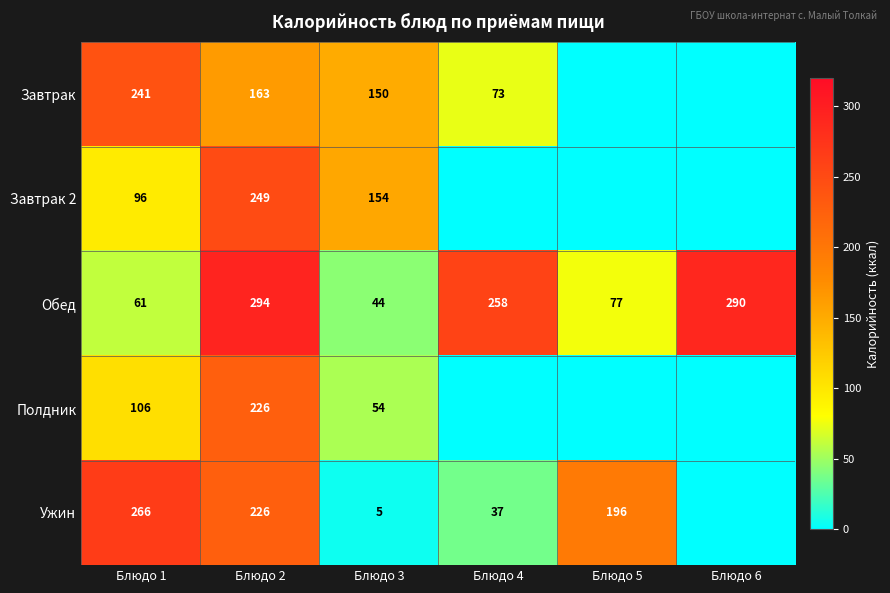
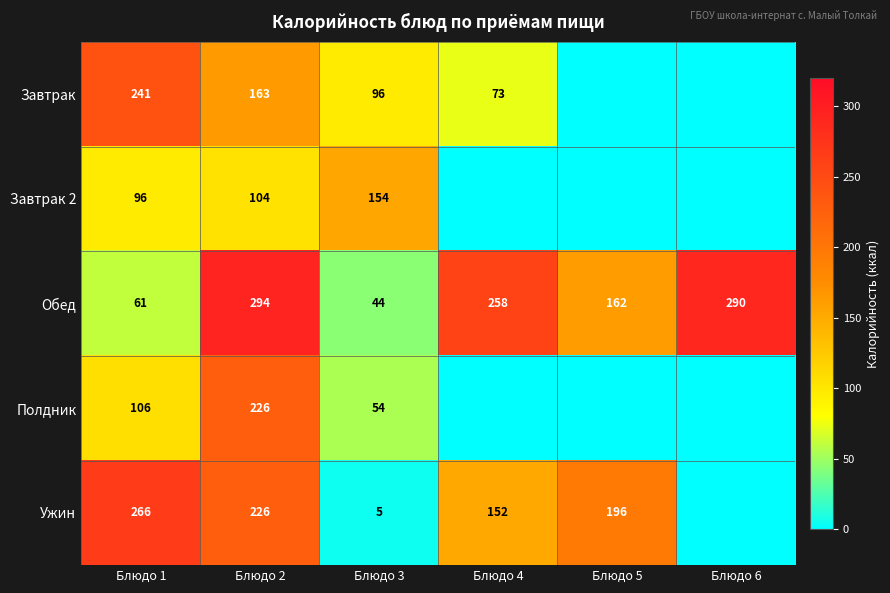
Завтрак, Блюдо 3: 150 -> 96
Завтрак 2, Блюдо 2: 249 -> 104
Обед, Блюдо 5: 77 -> 162
Ужин, Блюдо 4: 37 -> 152
